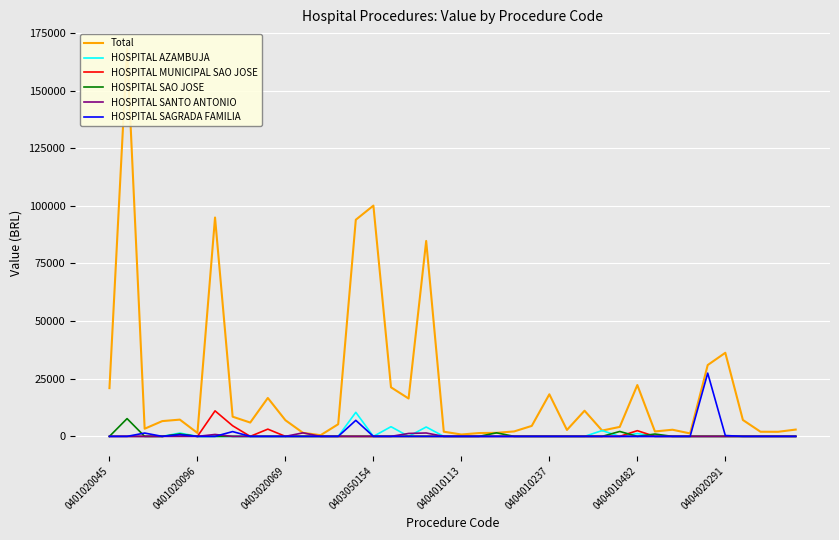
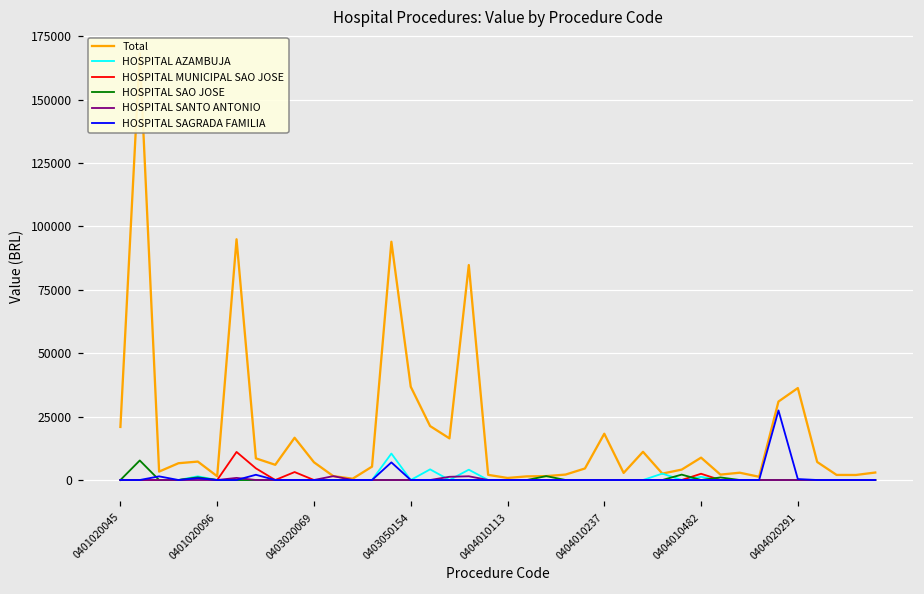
Total, 0403050154: 100000 -> 37000
Total, 0404010482: 22000 -> 9000
